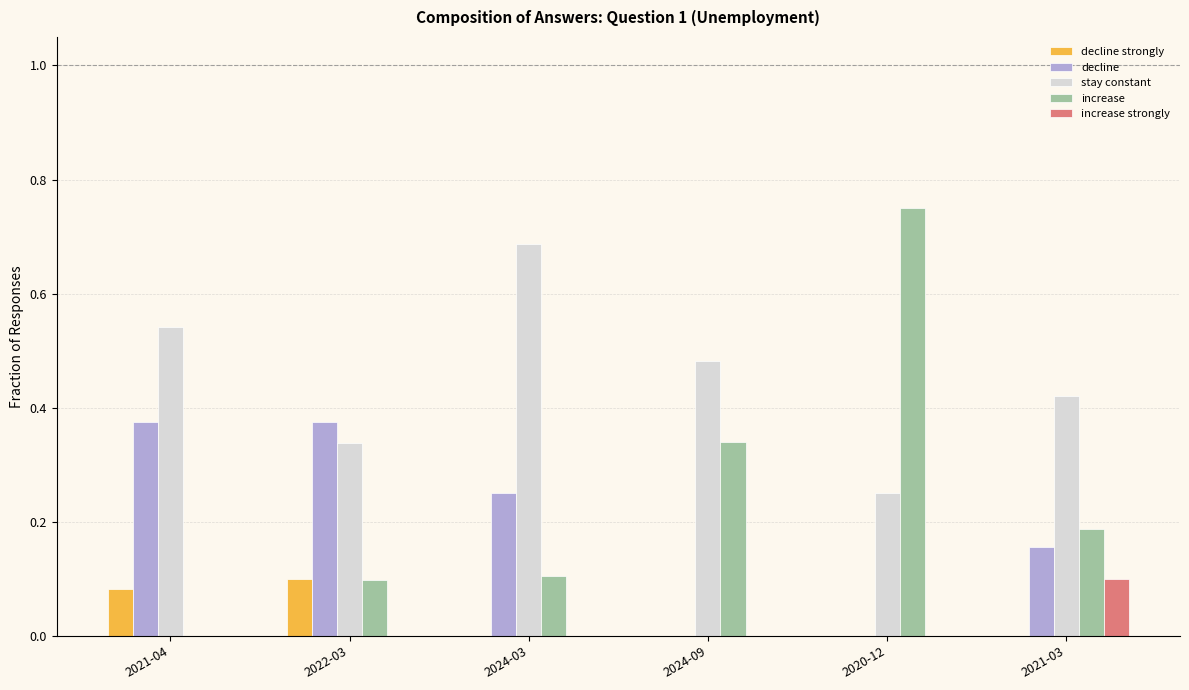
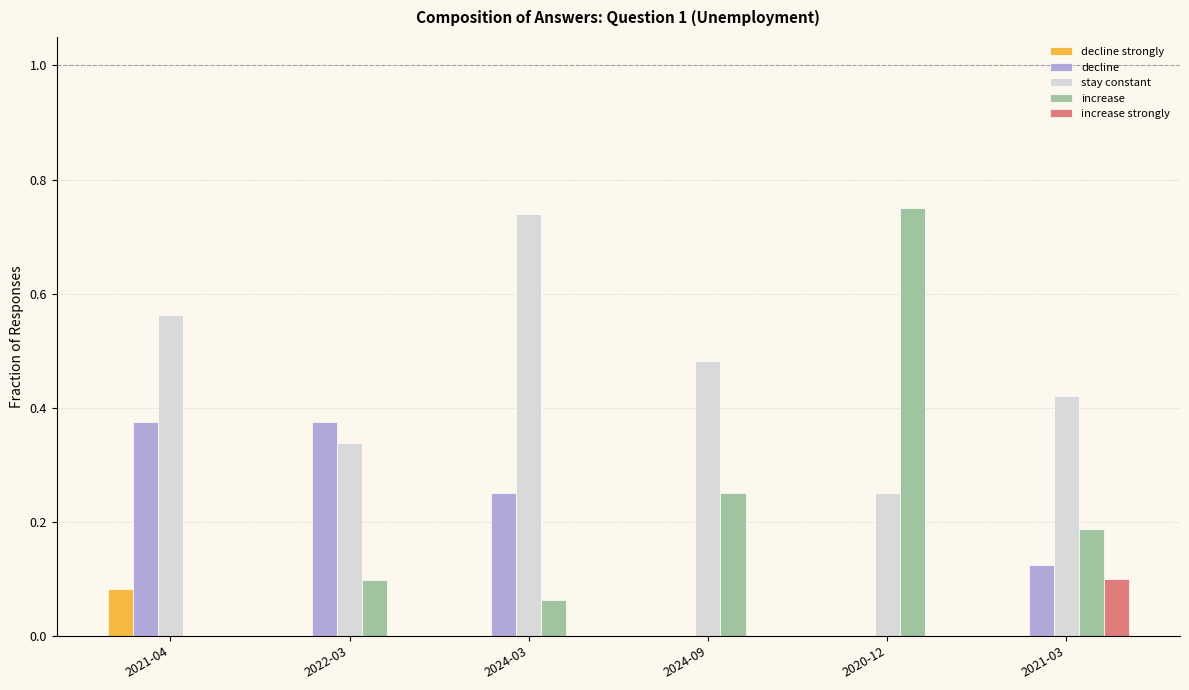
stay constant, 2021-04: 0.54 -> 0.56
decline strongly, 2022-03: 0.1 -> 0.0
stay constant, 2024-03: 0.69 -> 0.74
increase, 2024-03: 0.10 -> 0.06
increase, 2024-09: 0.34 -> 0.25
decline, 2021-03: 0.16 -> 0.13
